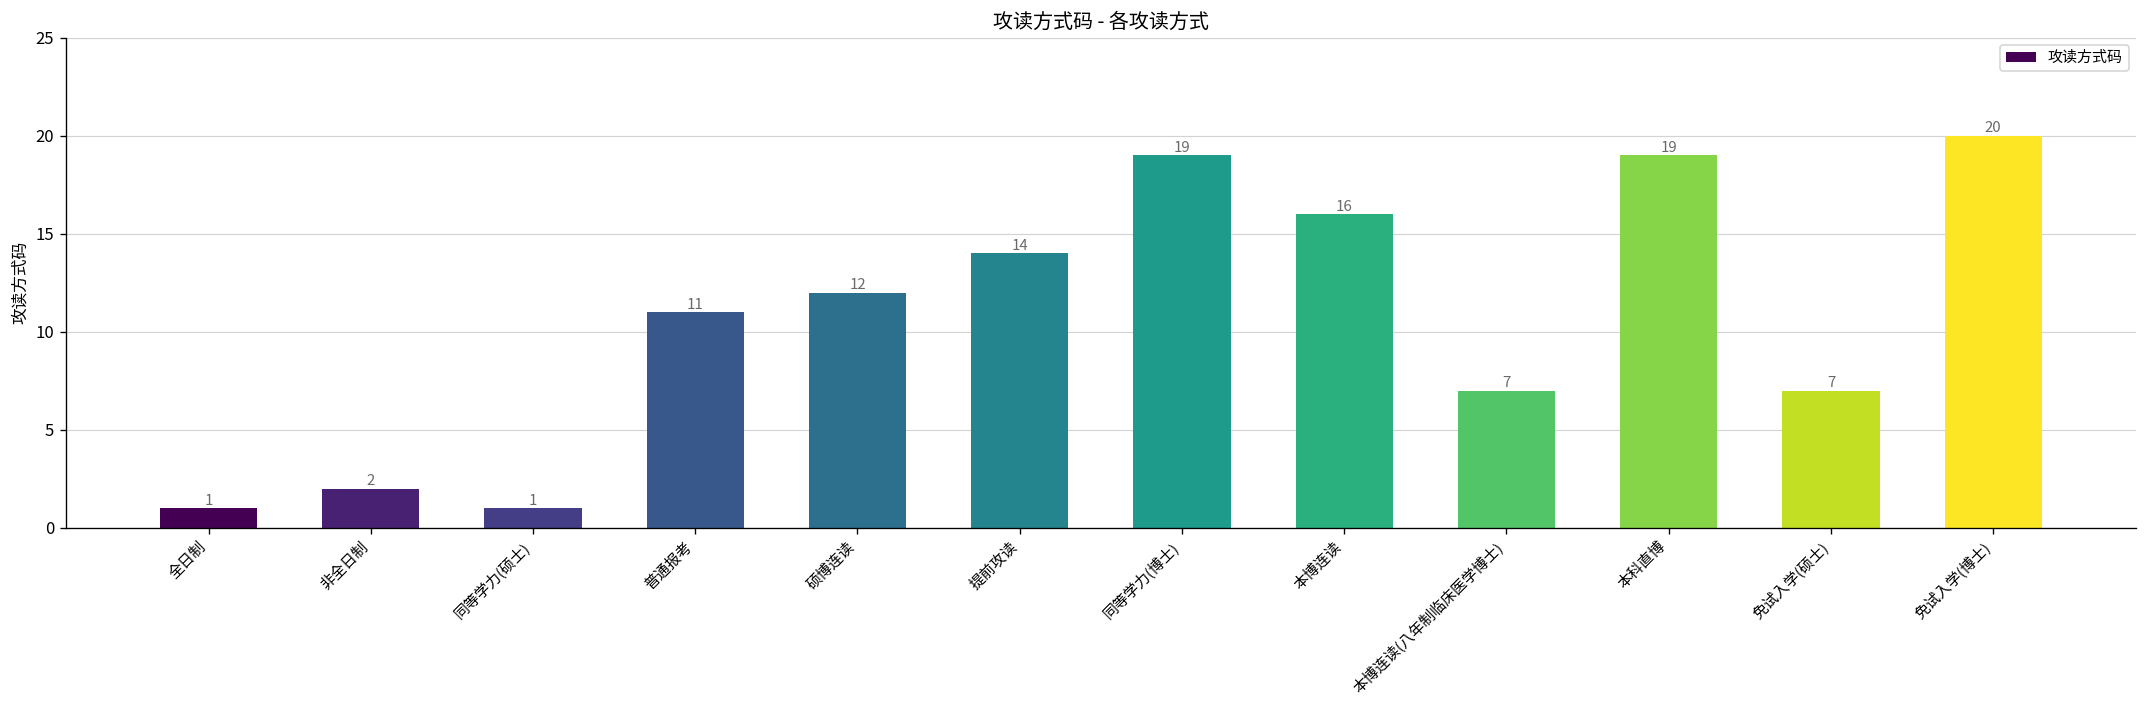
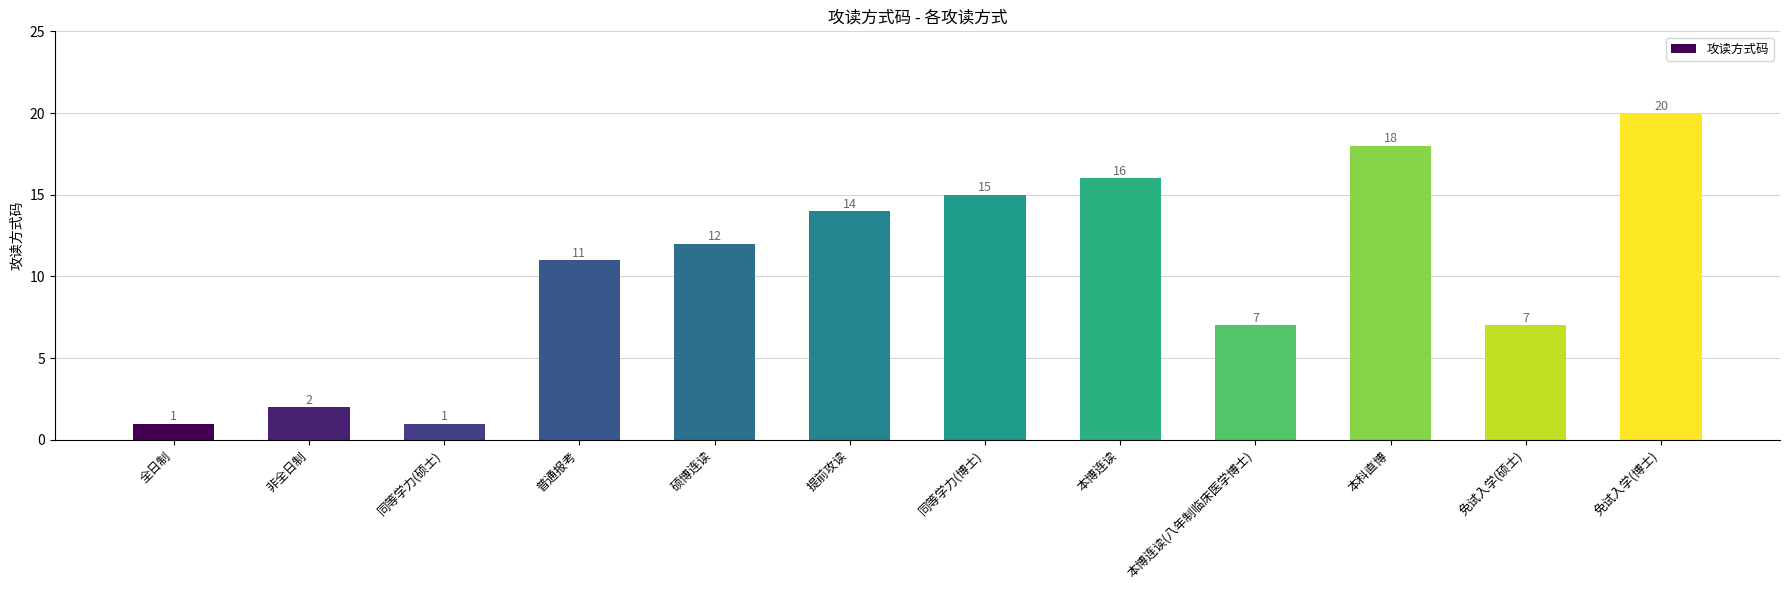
同等学力(博士): 19 -> 15
本科直博: 19 -> 18
